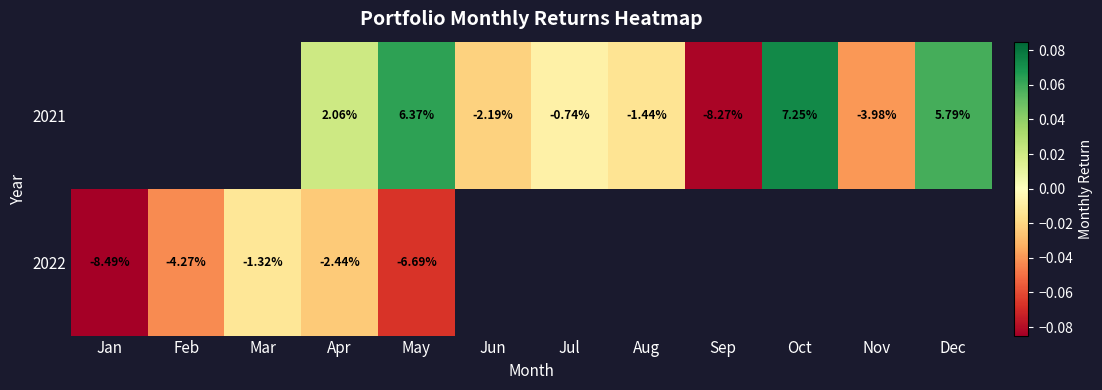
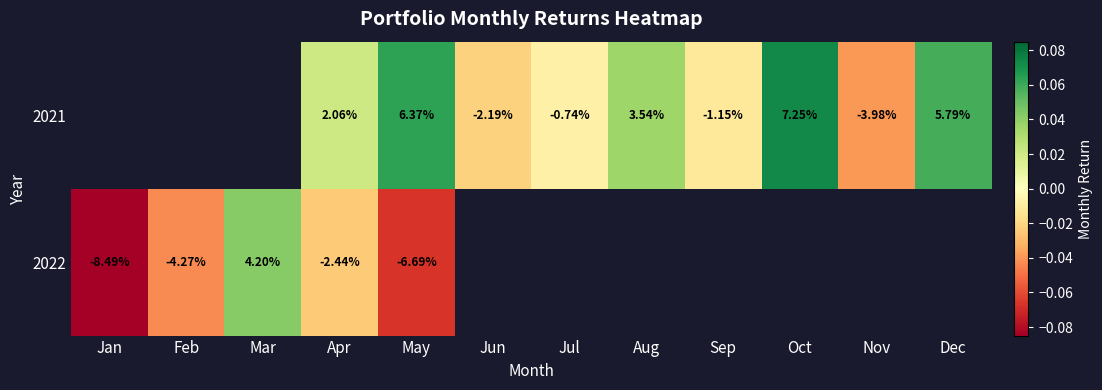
2021, Aug: -1.44% -> 3.54%
2021, Sep: -8.27% -> -1.15%
2022, Mar: -1.32% -> 4.20%
